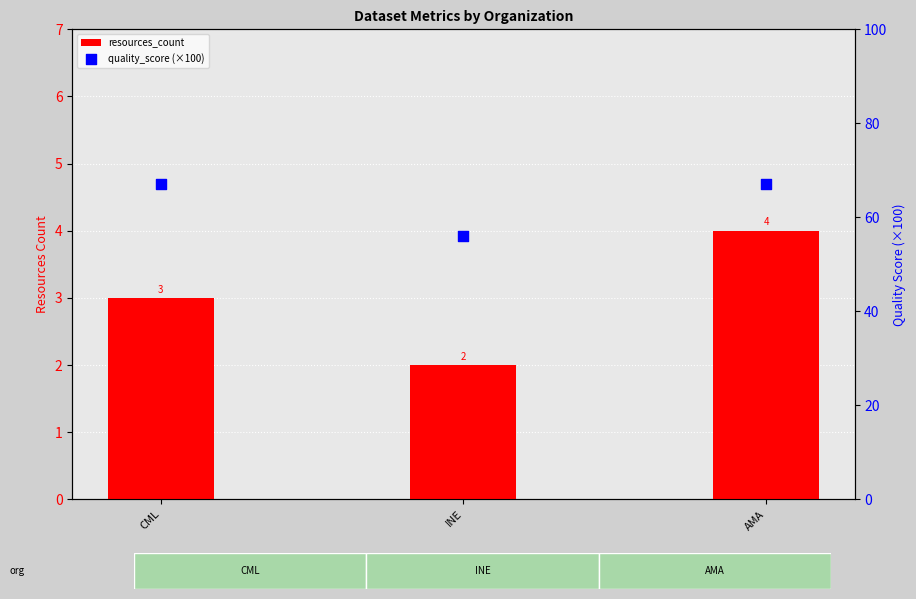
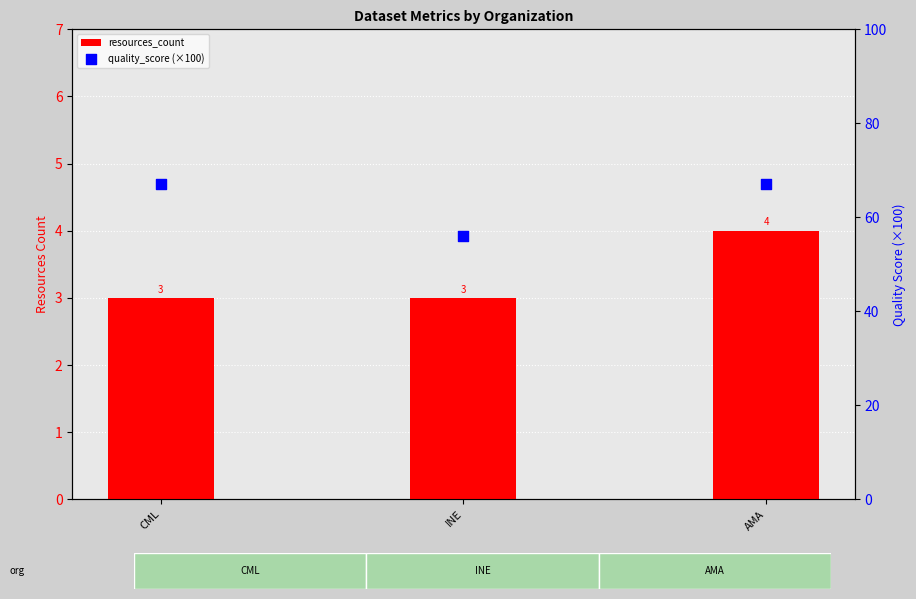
resources_count, INE: 2 -> 3
